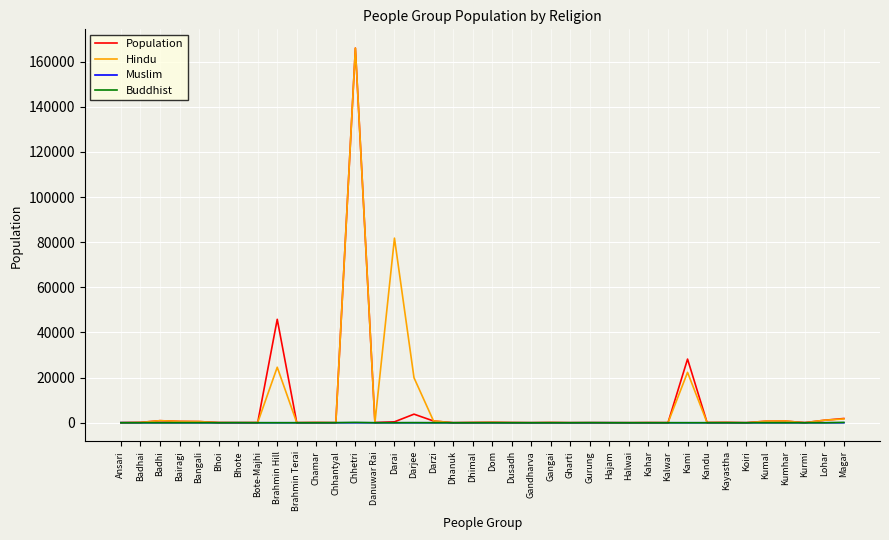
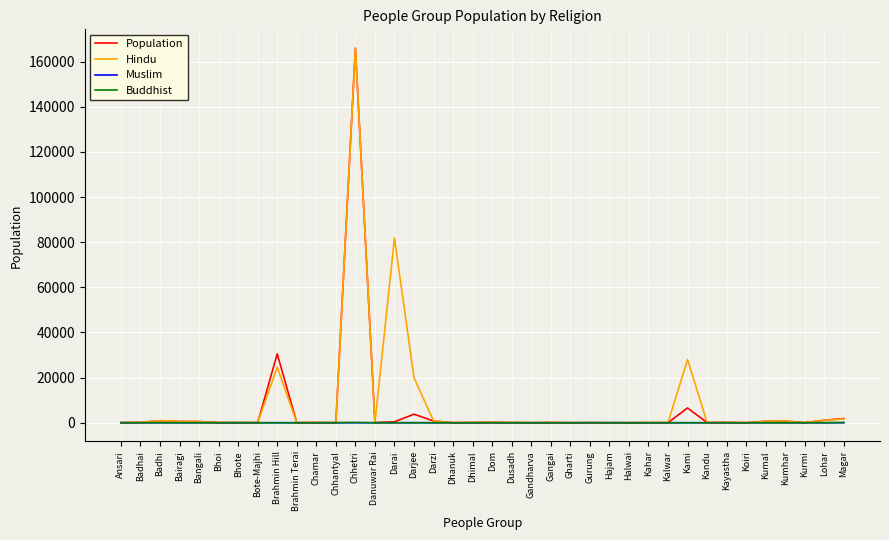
Population, Brahmin Hill: 46000 -> 31000
Population, Kami: 28000 -> 7000
Hindu, Kami: 22000 -> 28000
